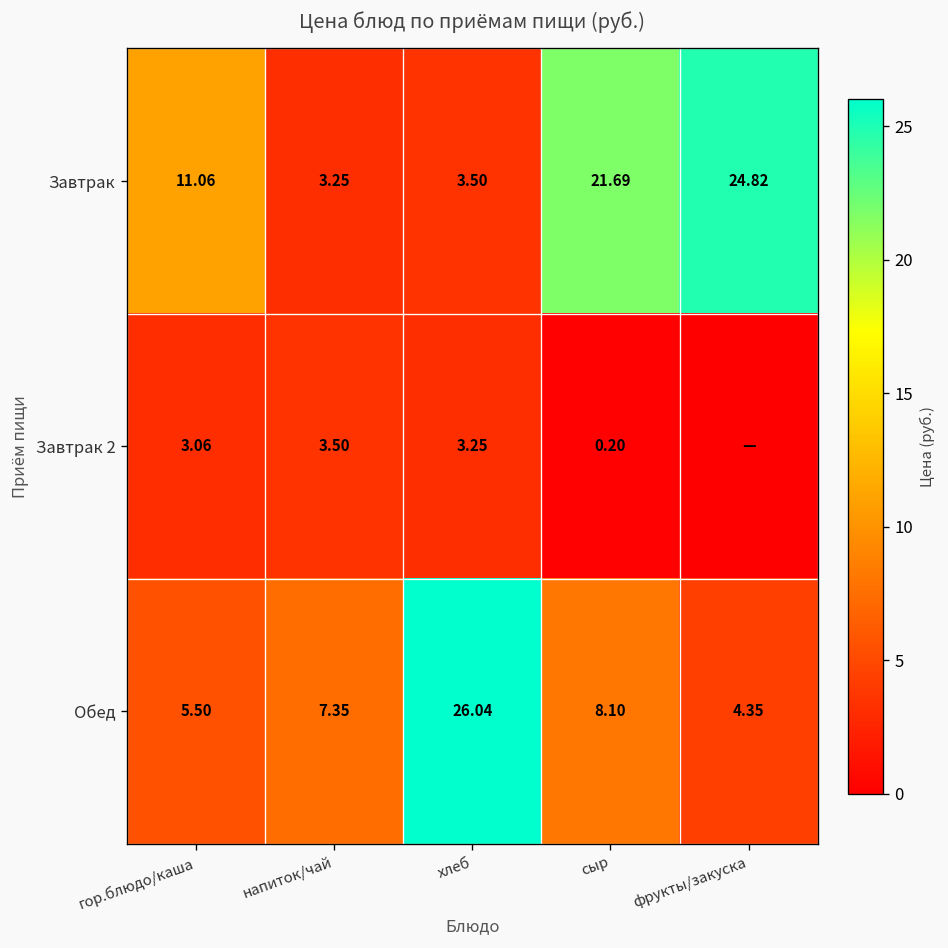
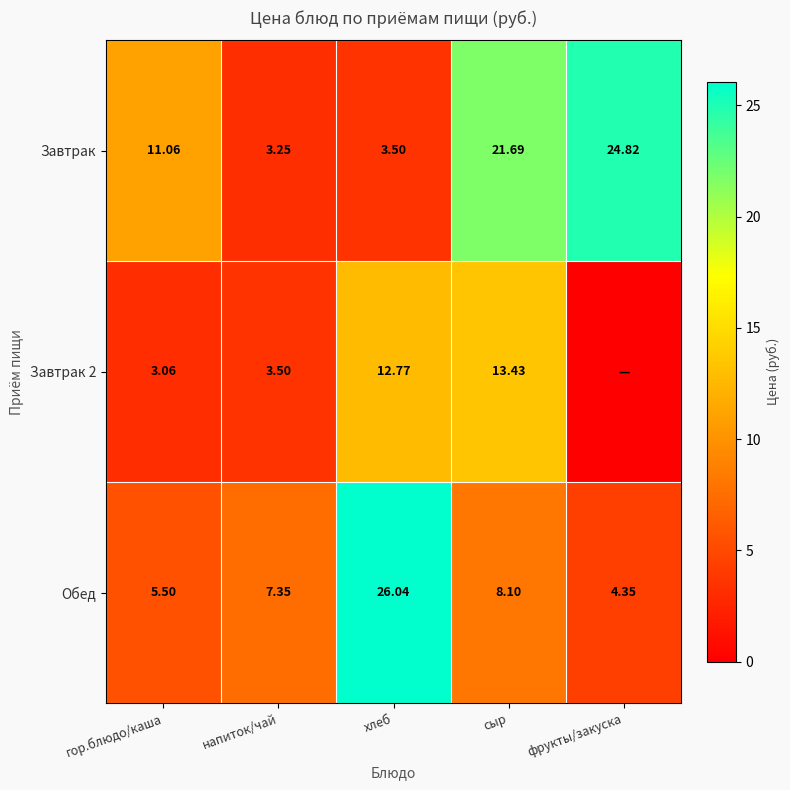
Завтрак 2, хлеб: 3.25 -> 12.77
Завтрак 2, сыр: 0.20 -> 13.43
